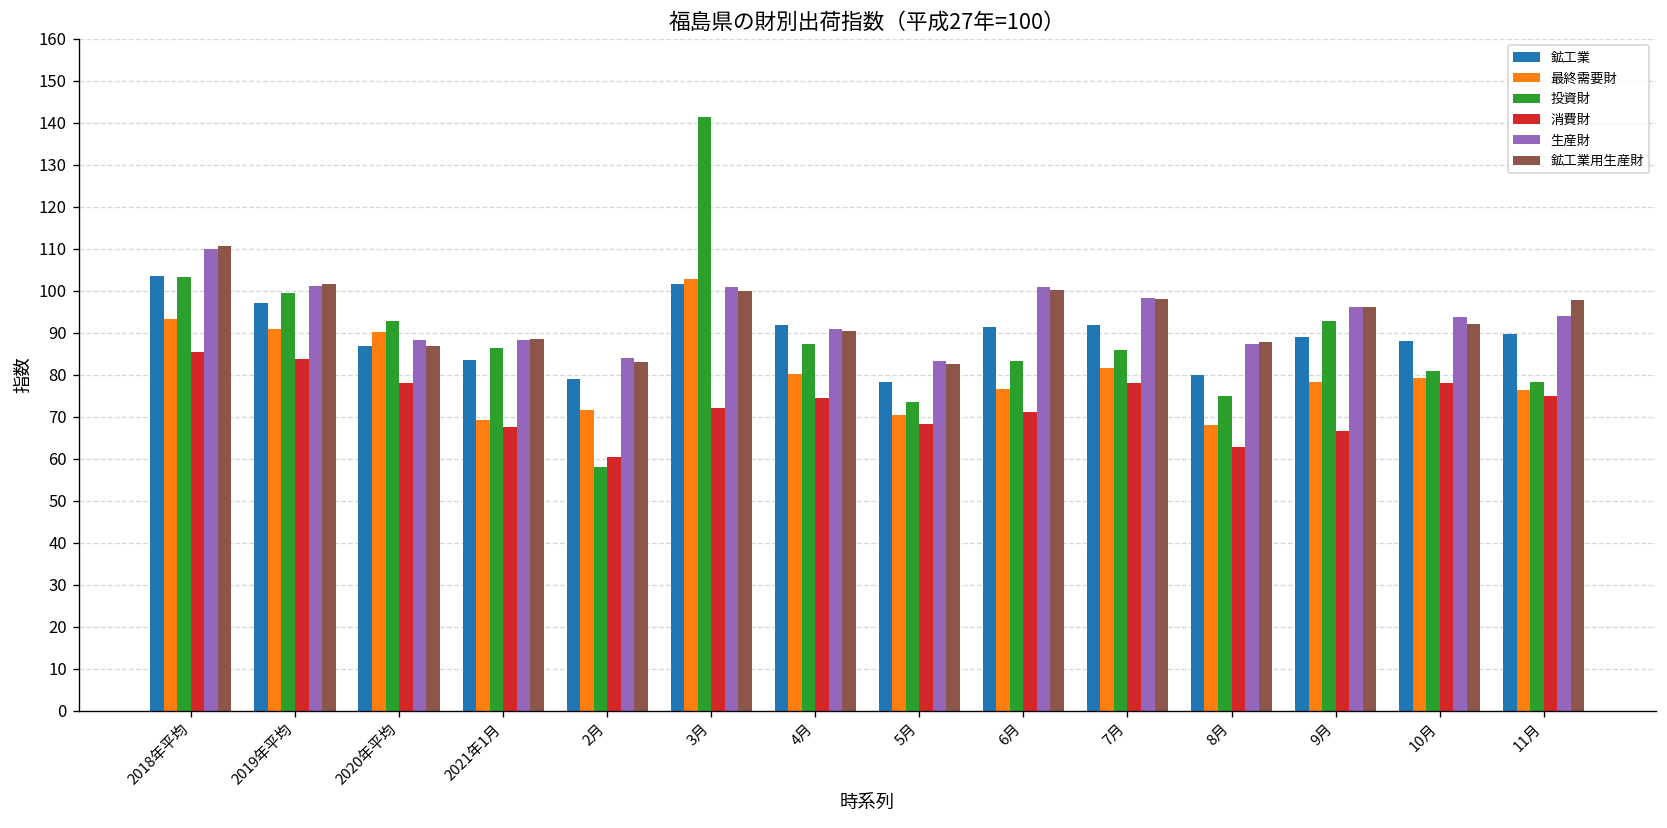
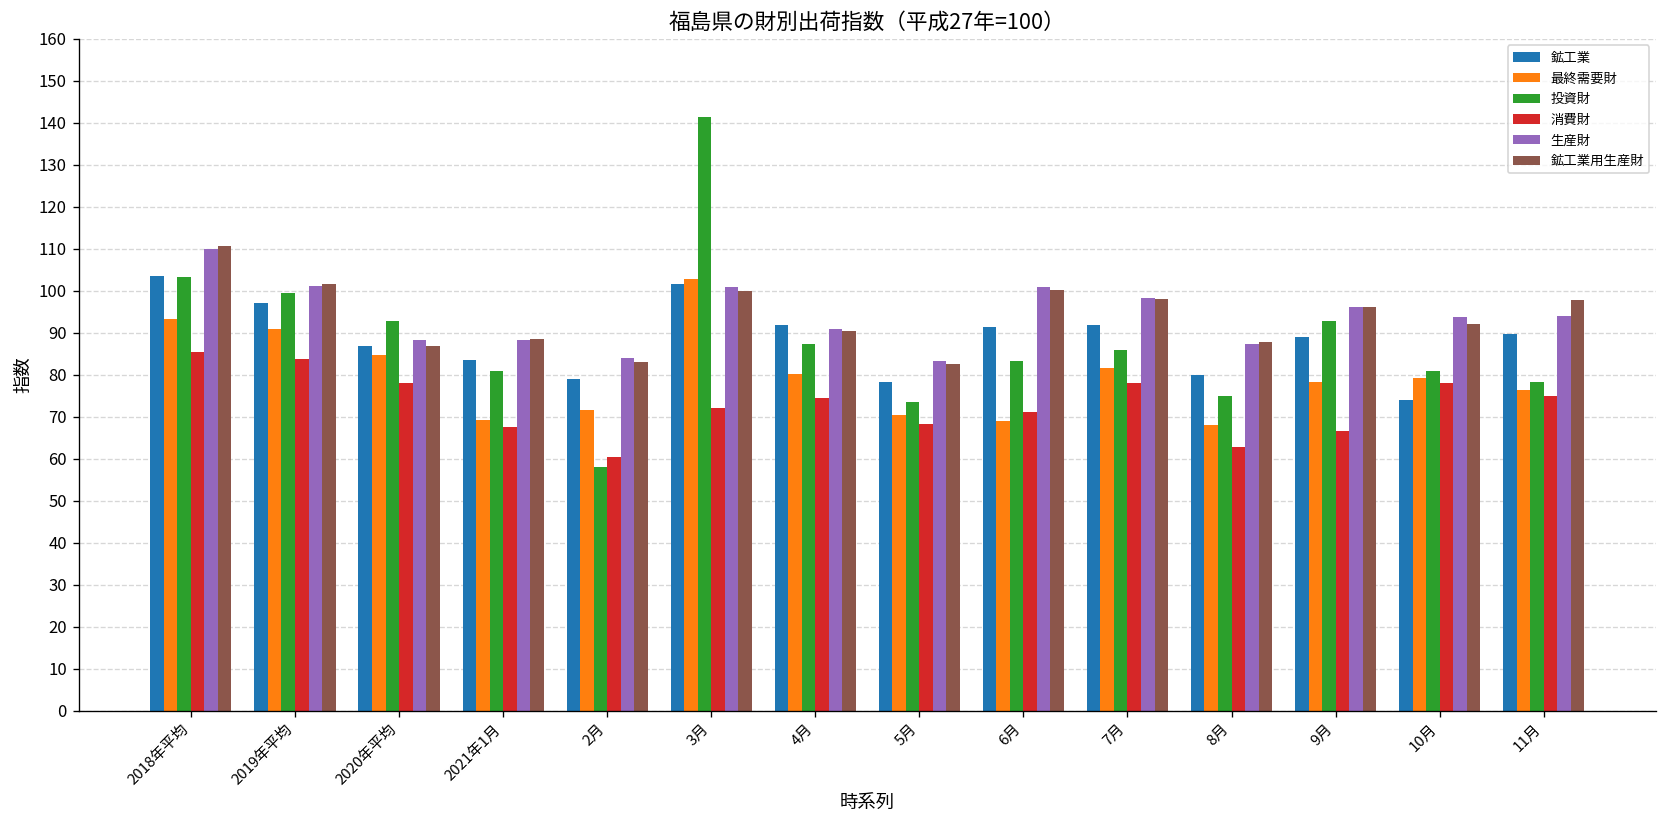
最終需要財, 2020年平均: 90 -> 85
投資財, 2021年1月: 86 -> 81
最終需要財, 6月: 77 -> 69
鉱工業, 10月: 88 -> 74
